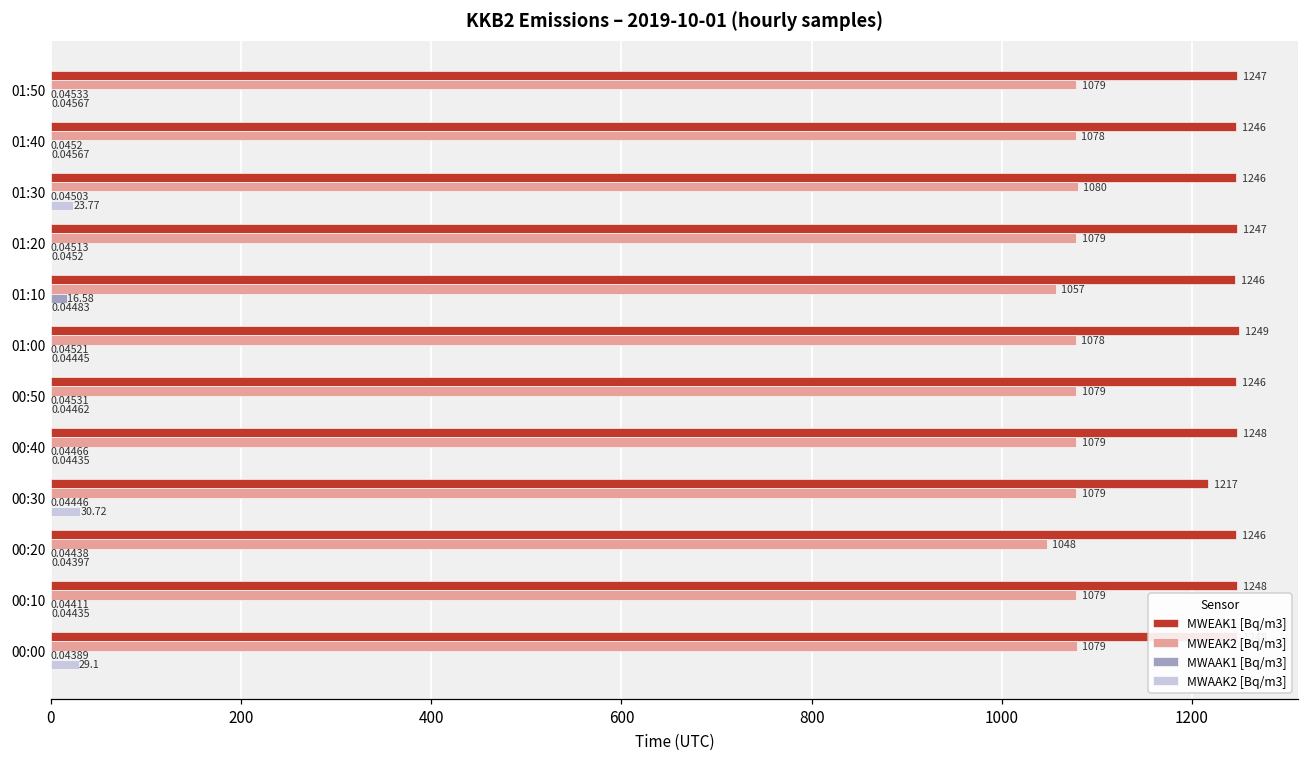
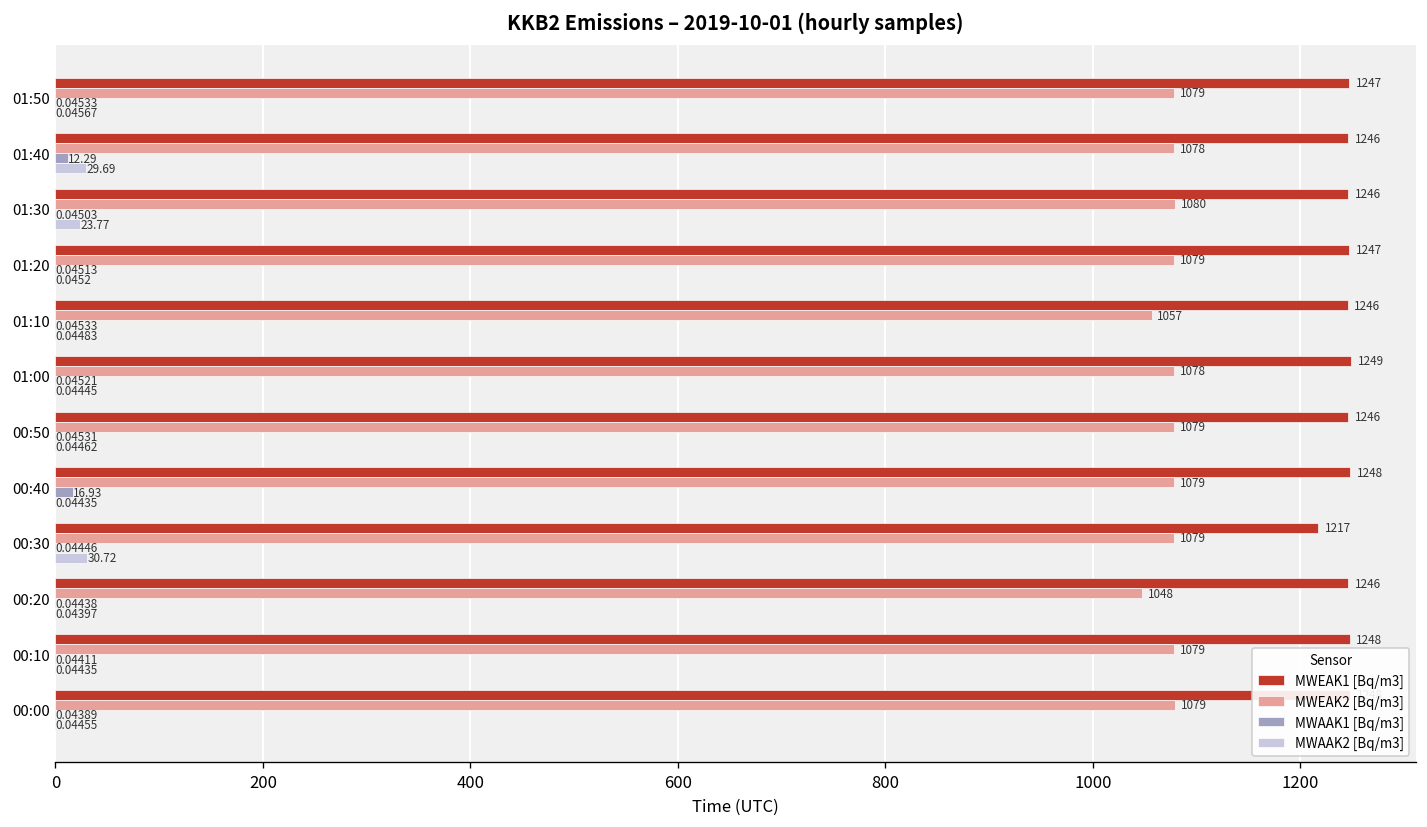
MWAAK1 [Bq/m3], 01:40: 0.0452 -> 12.29
MWAAK2 [Bq/m3], 01:40: 0.04567 -> 29.69
MWAAK1 [Bq/m3], 01:10: 16.58 -> 0.04533
MWAAK1 [Bq/m3], 00:40: 0.04466 -> 16.93
MWAAK2 [Bq/m3], 00:00: 29.1 -> 0.04455
